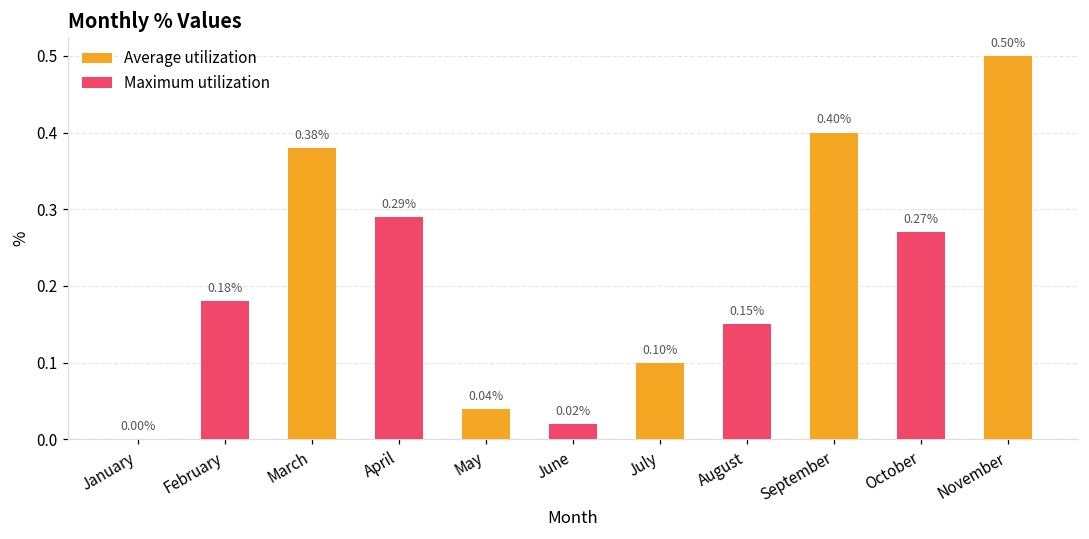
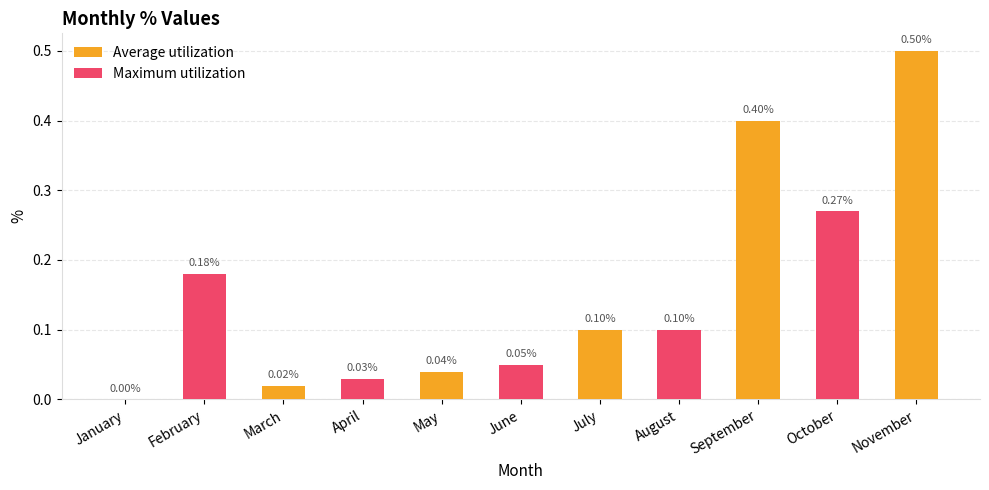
Average utilization, March: 0.38% -> 0.02%
Maximum utilization, April: 0.29% -> 0.03%
Maximum utilization, June: 0.02% -> 0.05%
Maximum utilization, August: 0.15% -> 0.10%
